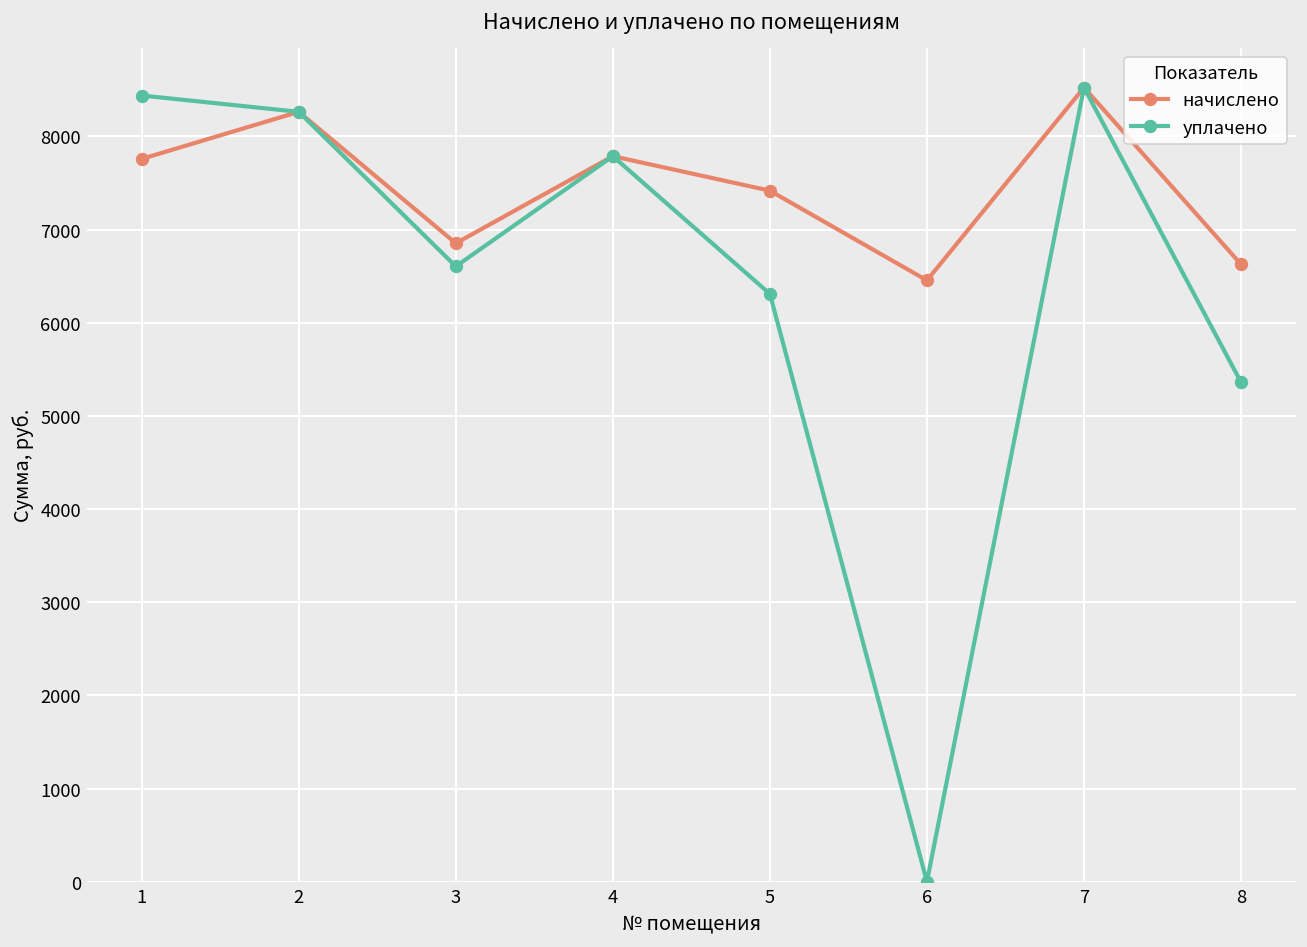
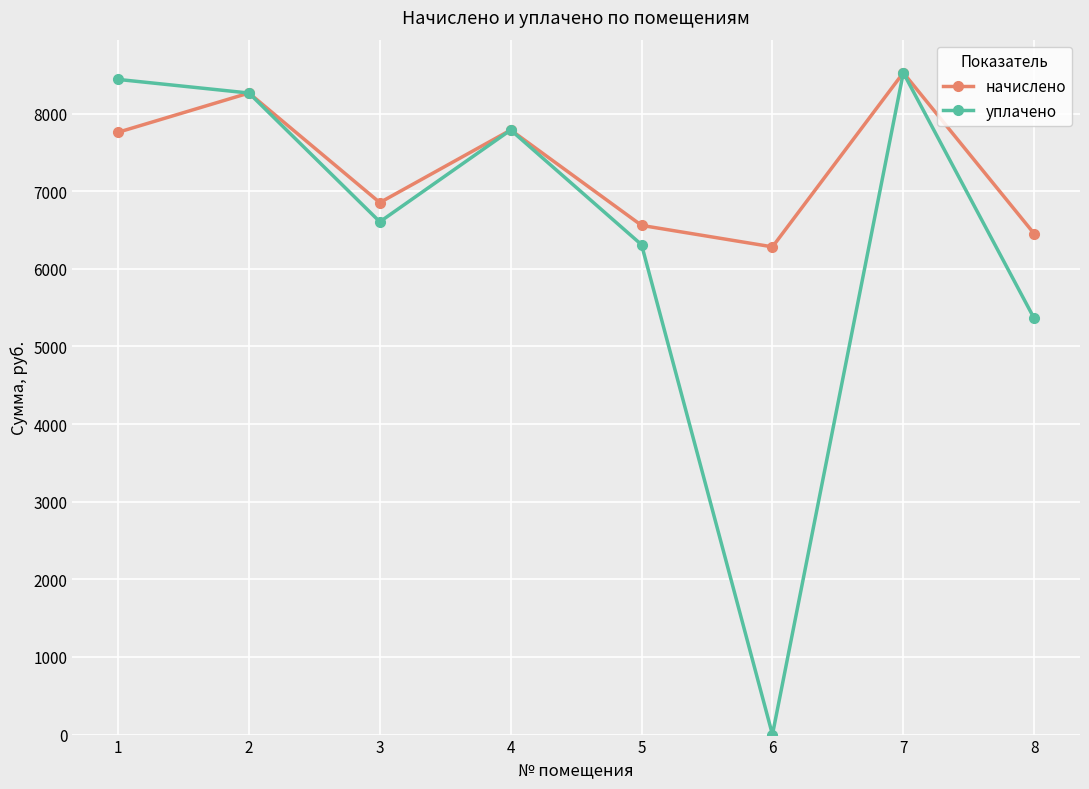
начислено, 5: 7400 -> 6600
начислено, 6: 6500 -> 6300
начислено, 8: 6600 -> 6500
